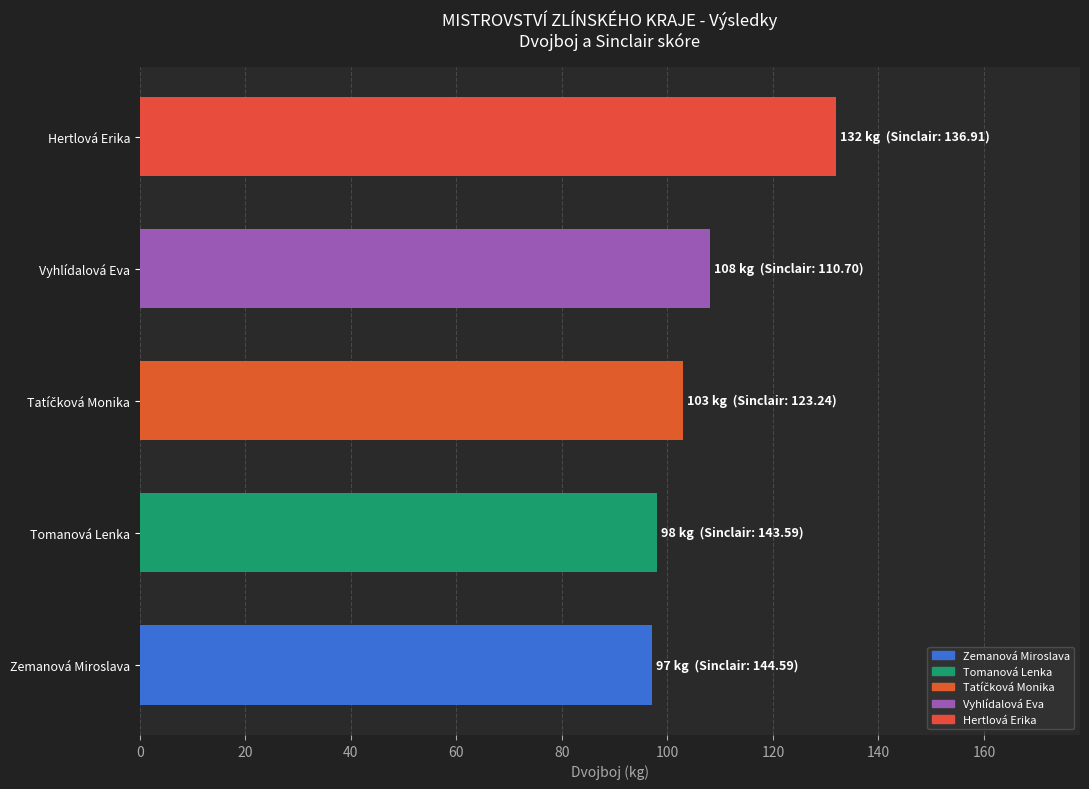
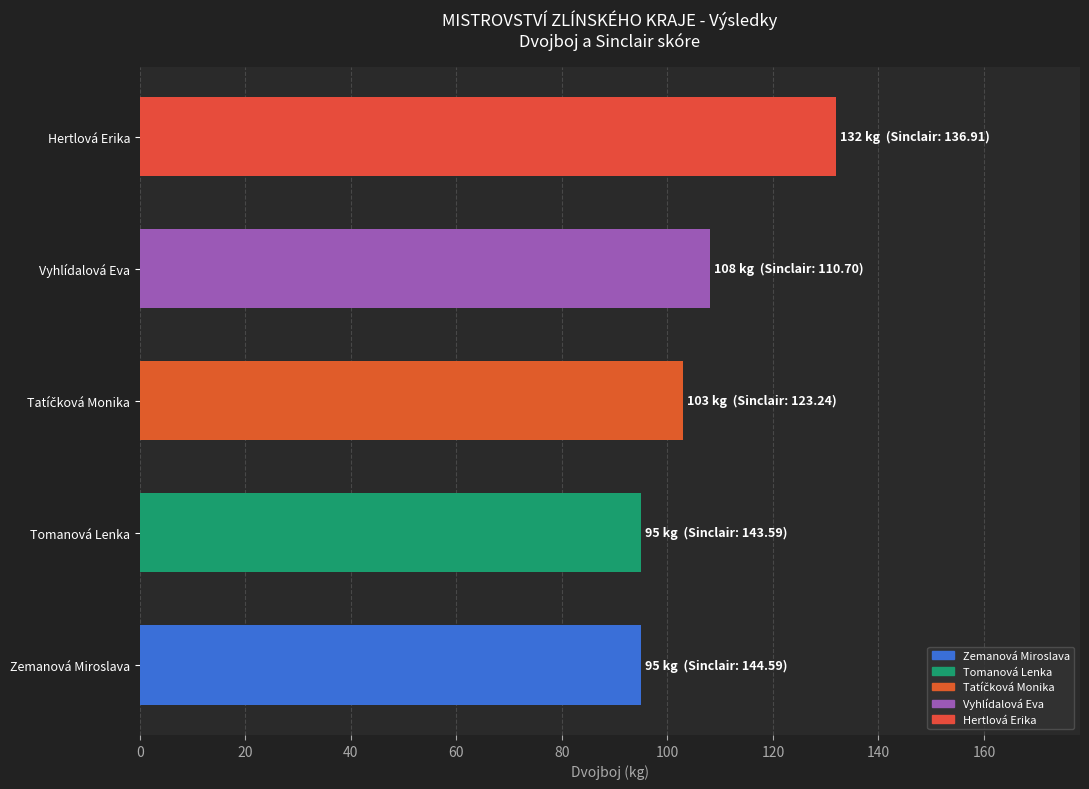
Tomanová Lenka: 98 -> 95
Zemanová Miroslava: 97 -> 95
